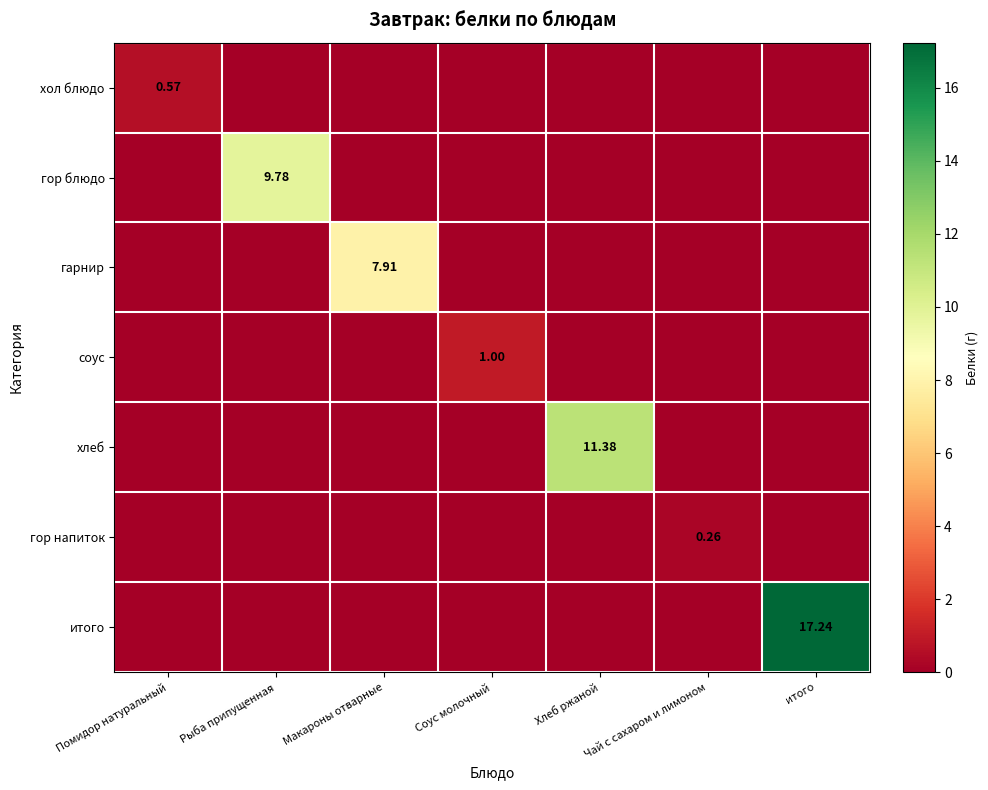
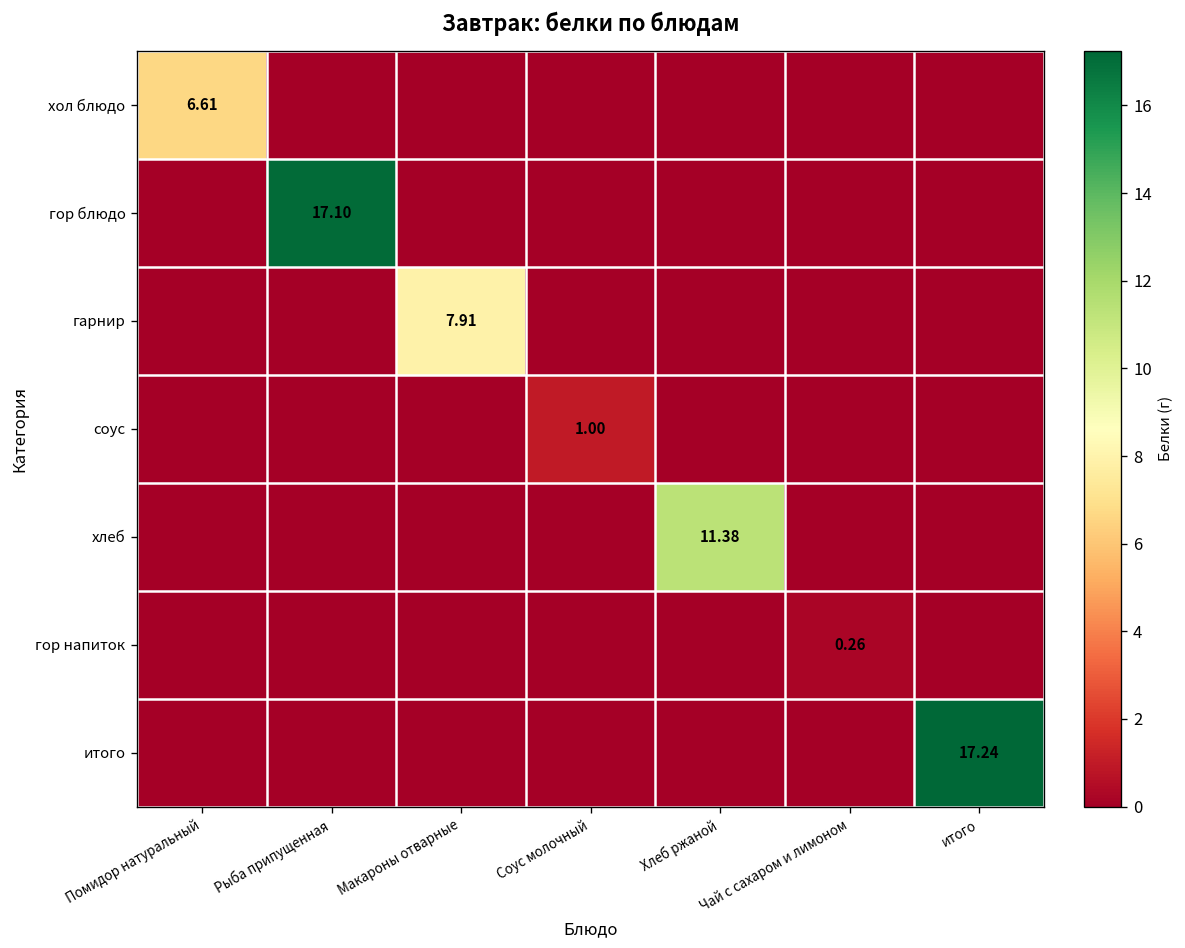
хол блюдо, Помидор натуральный: 0.57 -> 6.61
гор блюдо, Рыба припущенная: 9.78 -> 17.10
